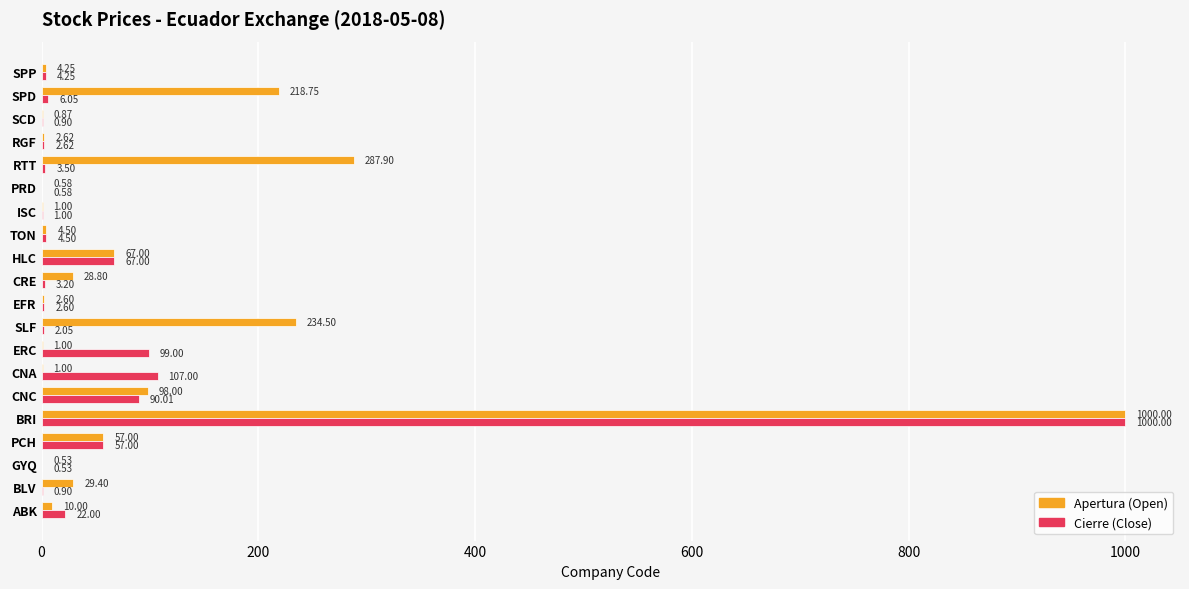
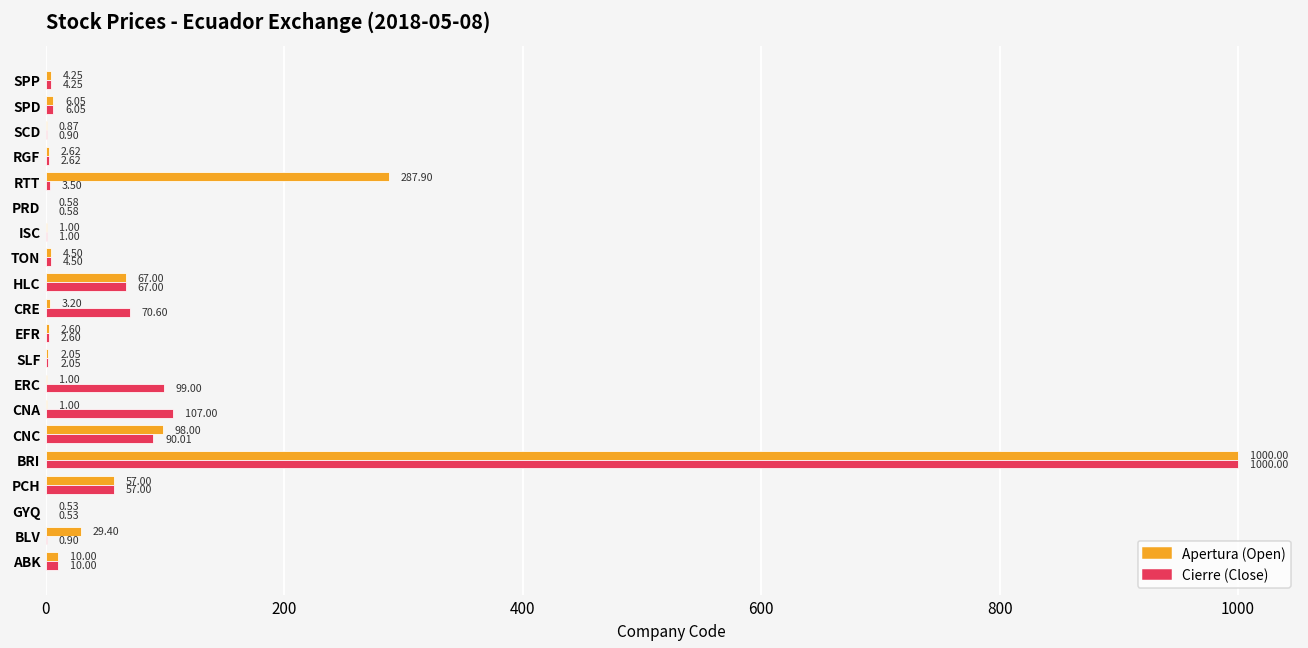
Apertura (Open), SPD: 218.75 -> 6.05
Apertura (Open), CRE: 28.80 -> 3.20
Cierre (Close), CRE: 3.20 -> 70.60
Apertura (Open), SLF: 234.50 -> 2.05
Cierre (Close), ABK: 22.00 -> 10.00
